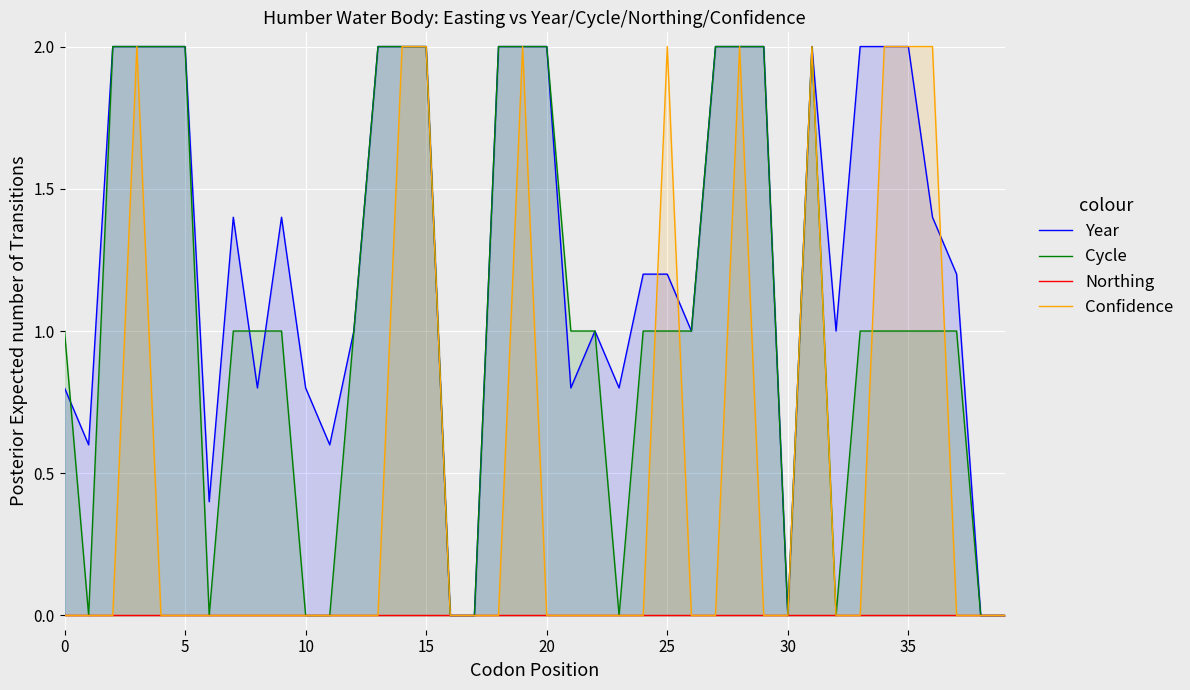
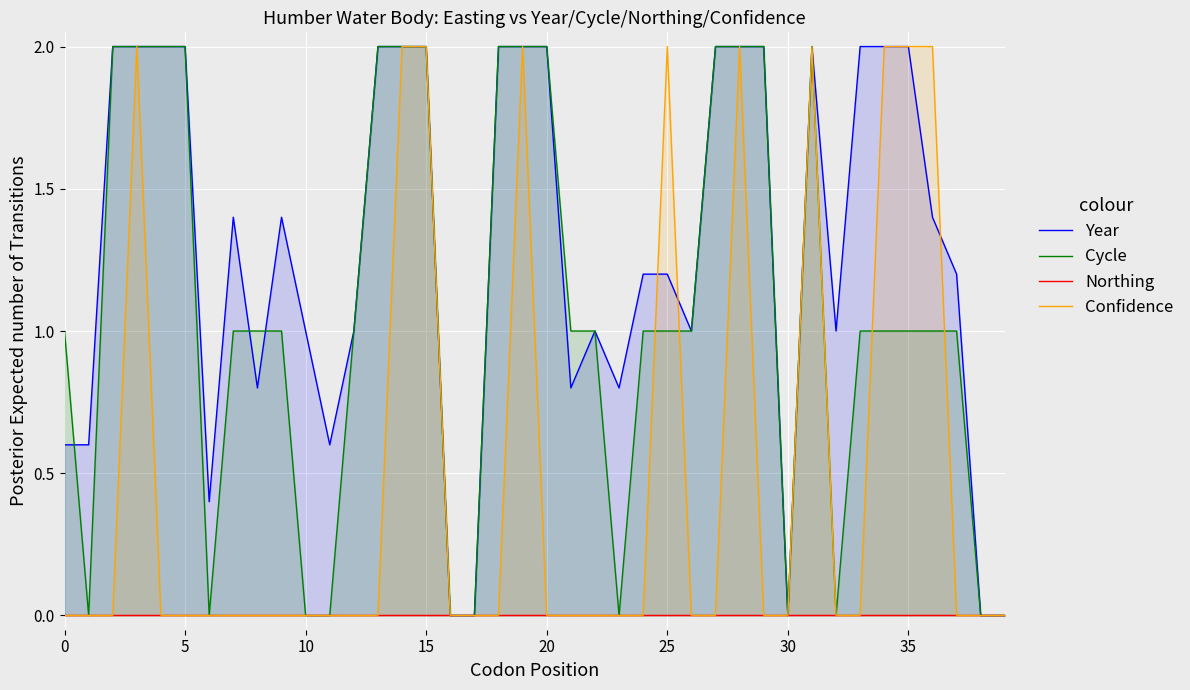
Year, 0: 0.80 -> 0.60
Year, 10: 0.80 -> 1.00
